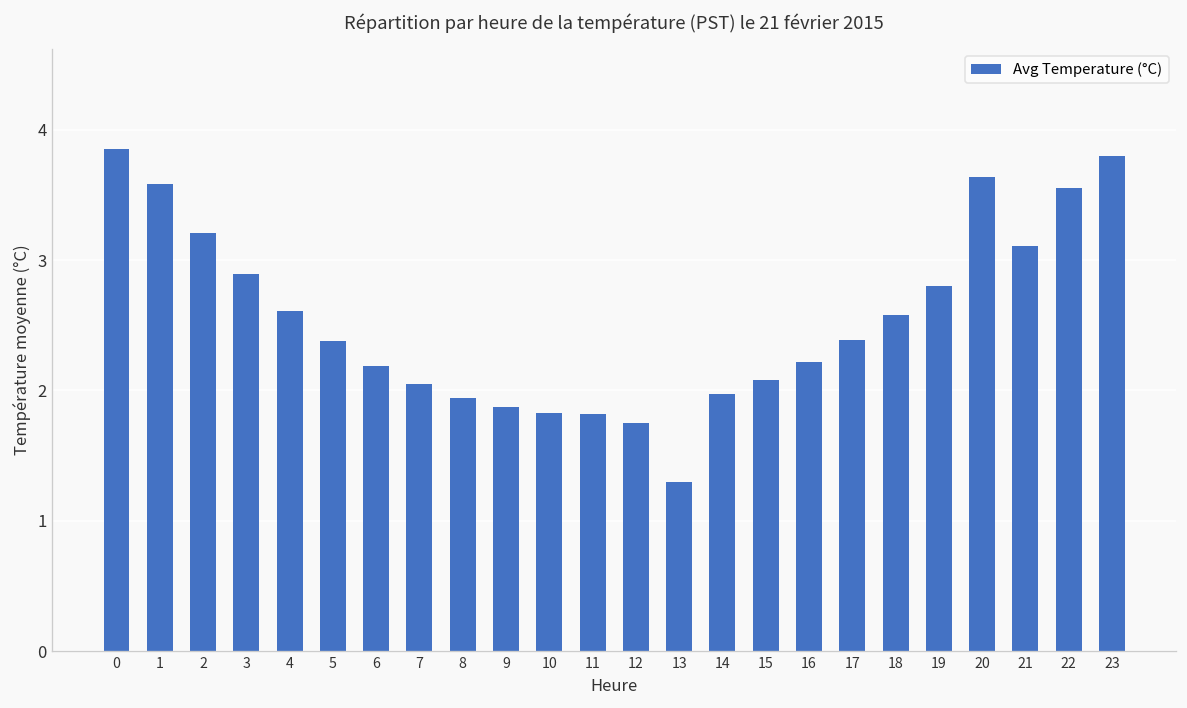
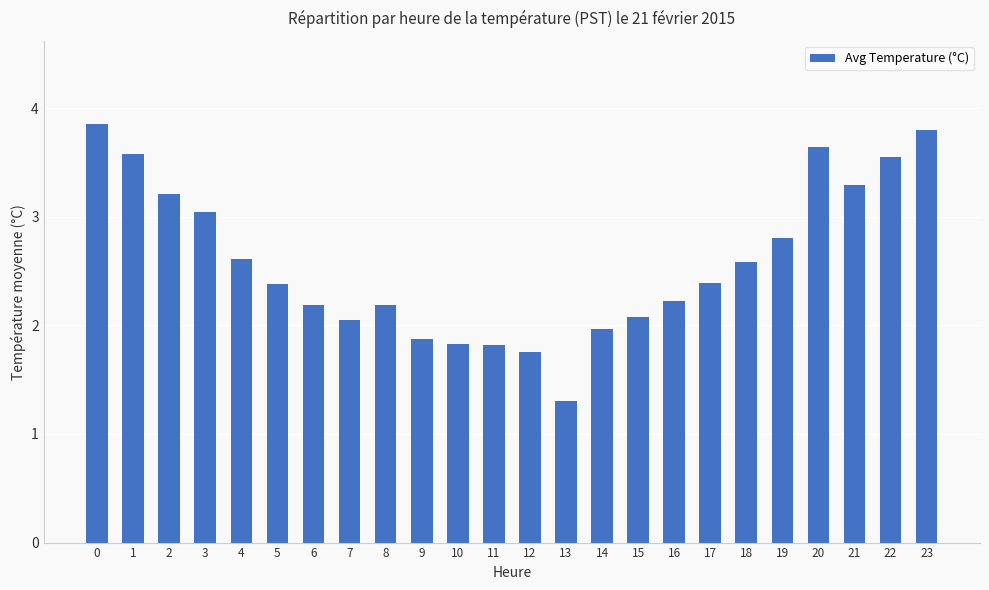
3: 2.89 -> 3.04
8: 1.94 -> 2.19
21: 3.11 -> 3.29
